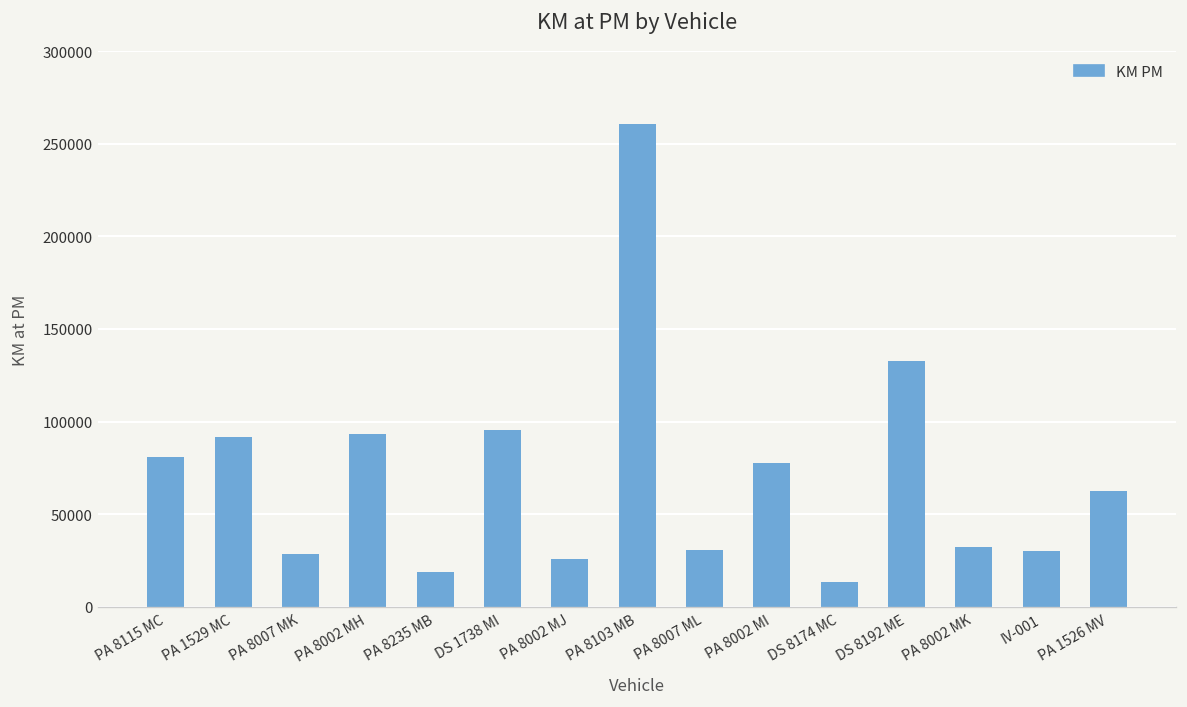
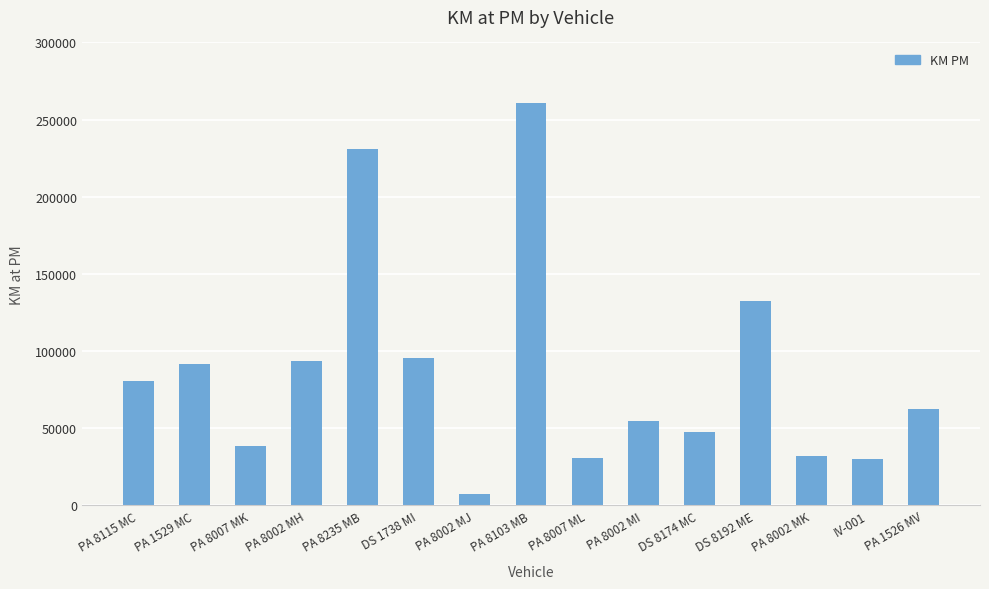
PA 8007 MK: 28000 -> 39000
PA 8235 MB: 19000 -> 231000
PA 8002 MJ: 26000 -> 7000
PA 8002 MI: 78000 -> 55000
DS 8174 MC: 13000 -> 48000
